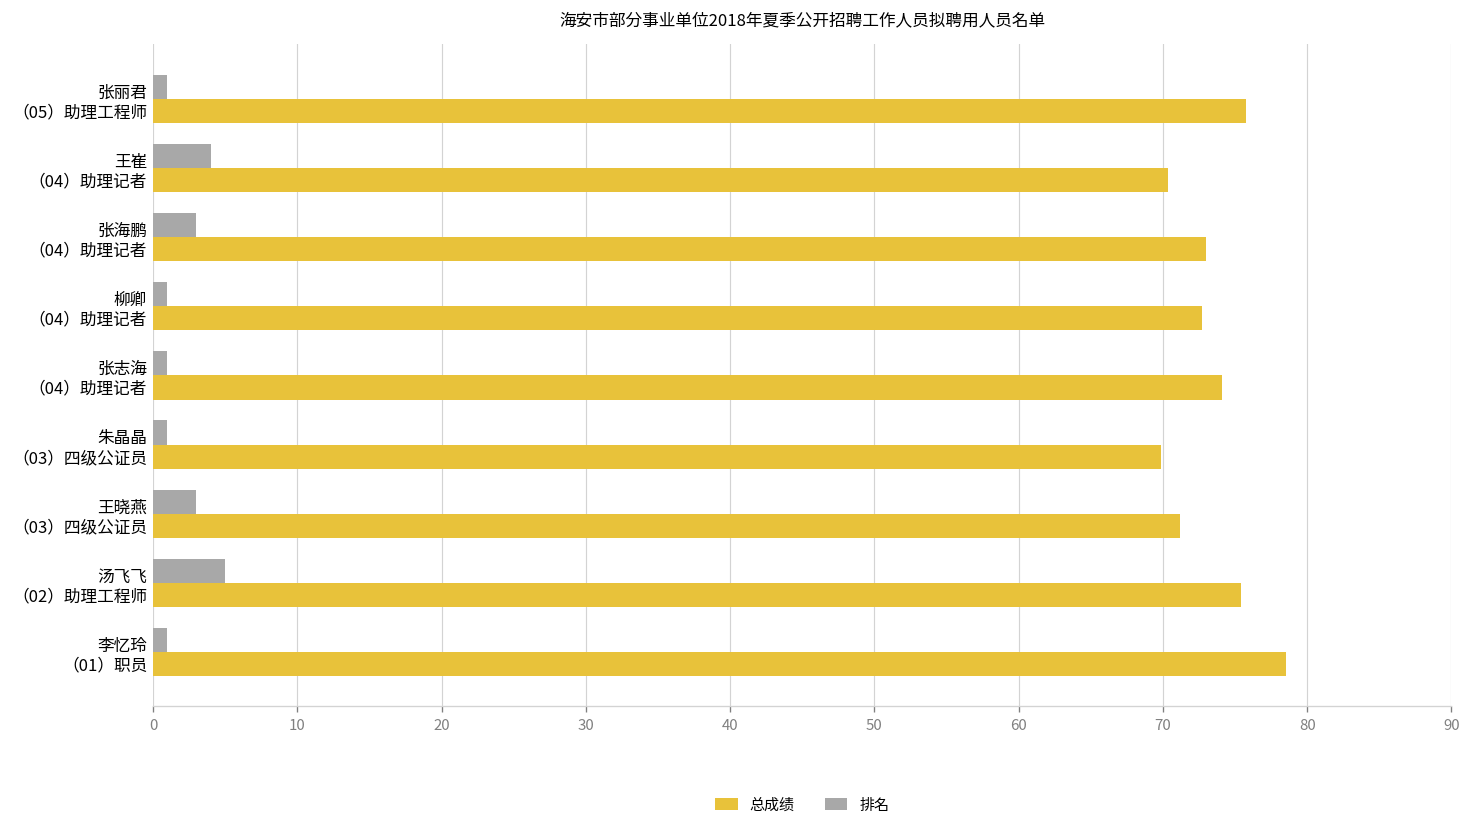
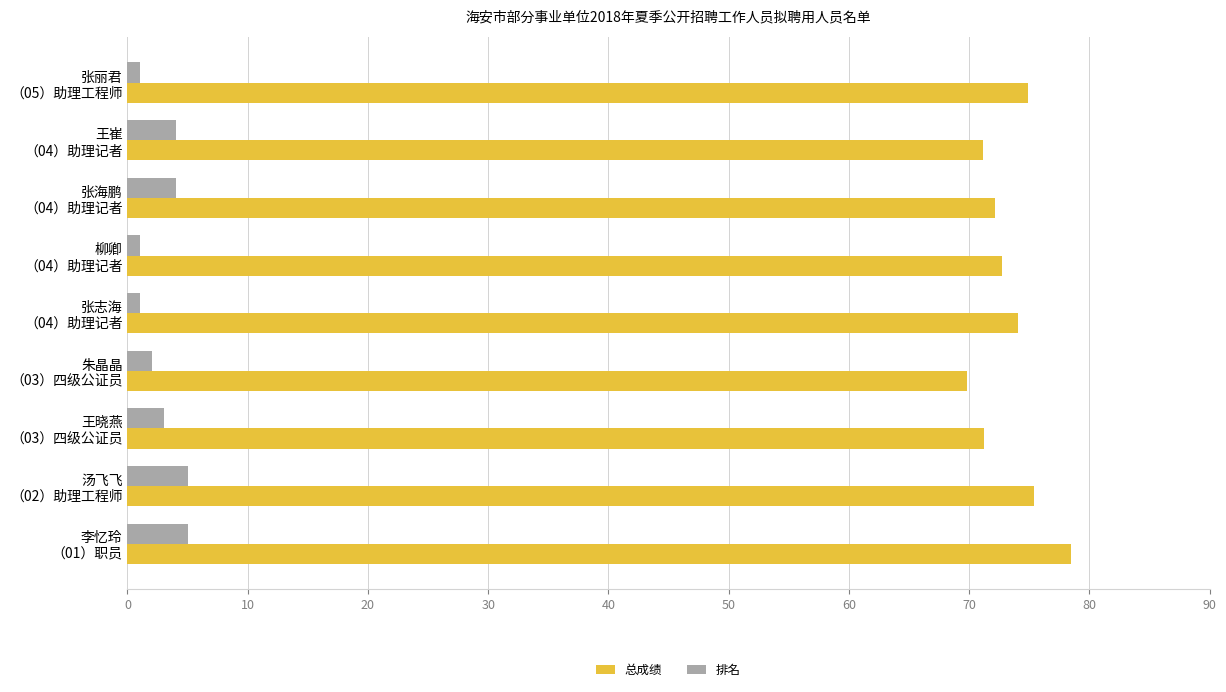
总成绩, 张丽君 （05）助理工程师: 75.8 -> 74.9
总成绩, 王崔 （04）助理记者: 70.4 -> 71.2
排名, 张海鹏 （04）助理记者: 3 -> 4
总成绩, 张海鹏 （04）助理记者: 73.0 -> 72.1
排名, 朱晶晶 （03）四级公证员: 1 -> 2
排名, 李忆玲 （01）职员: 1 -> 5
